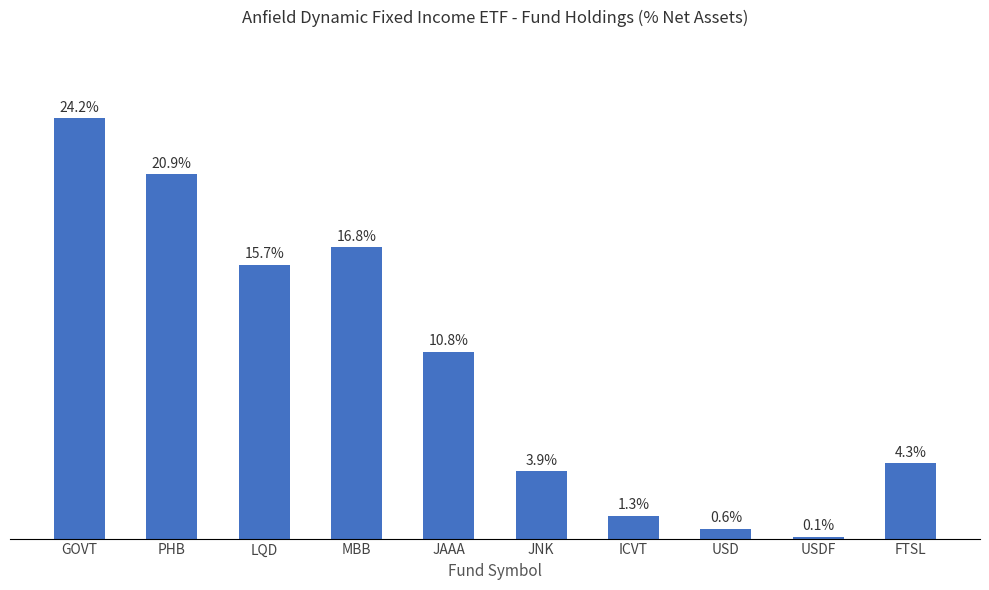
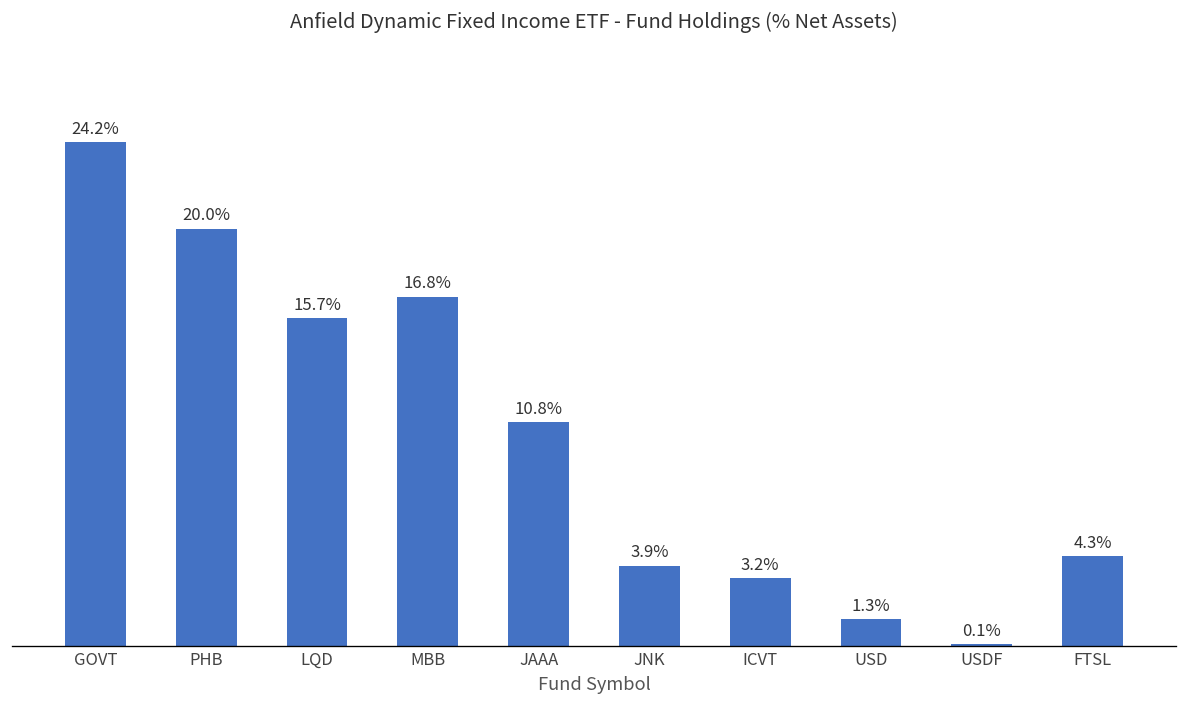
PHB: 20.9% -> 20.0%
ICVT: 1.3% -> 3.2%
USD: 0.6% -> 1.3%
